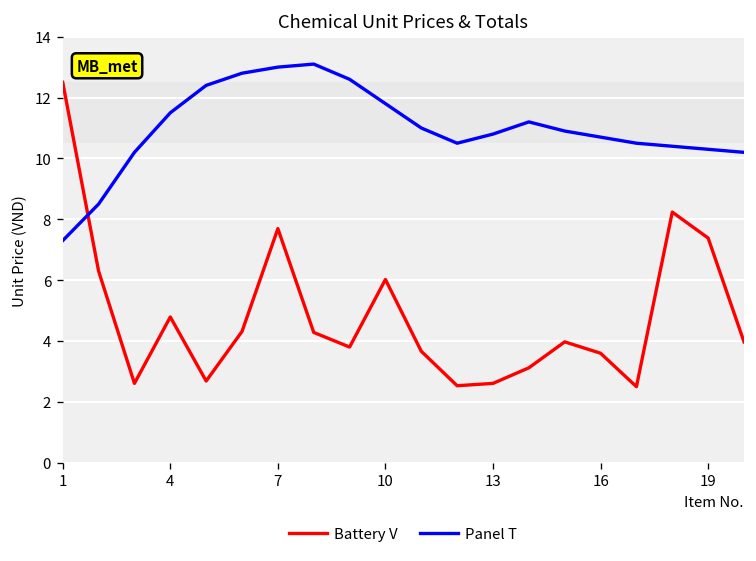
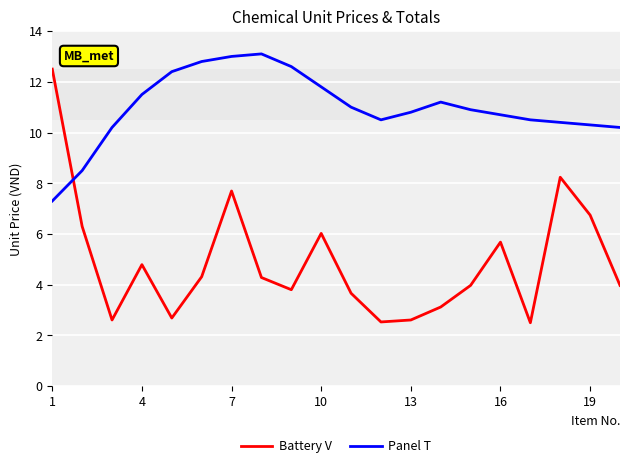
Battery V, 16: 3.6 -> 5.7
Battery V, 19: 7.4 -> 6.7
